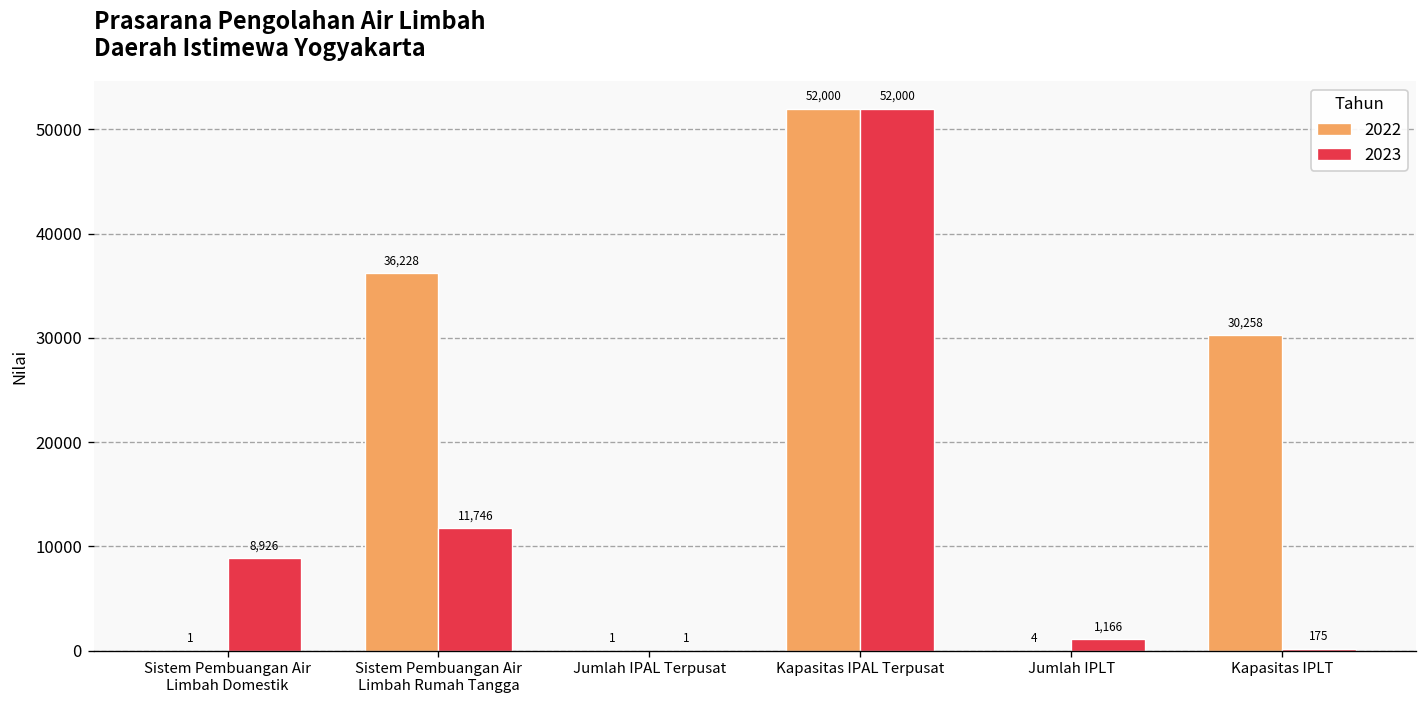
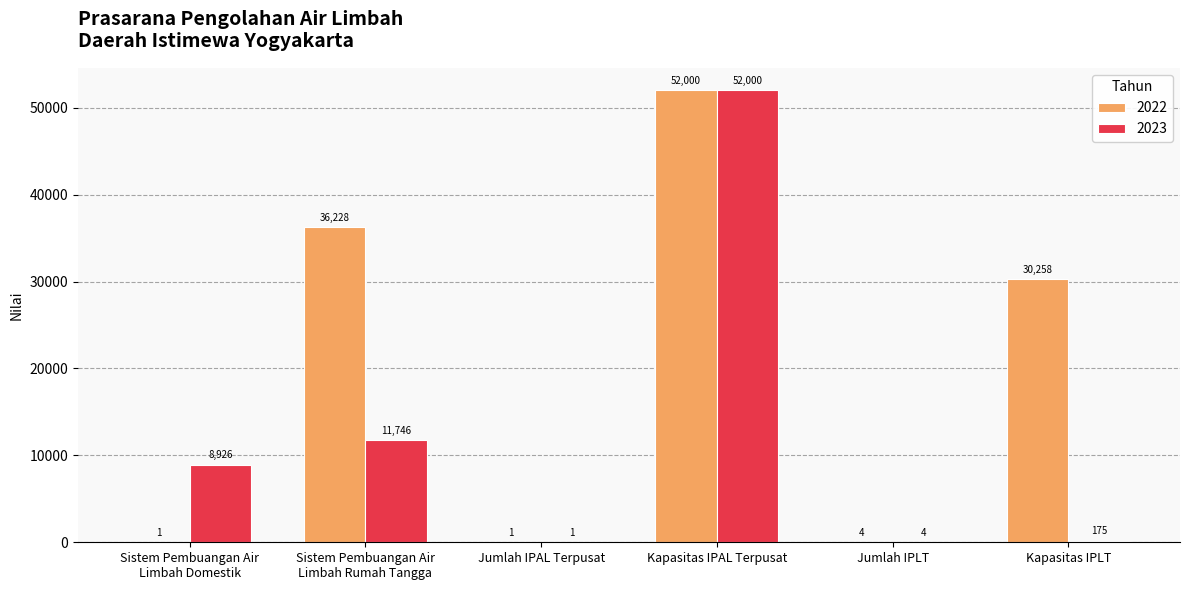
2023, Jumlah IPLT: 1,166 -> 4
